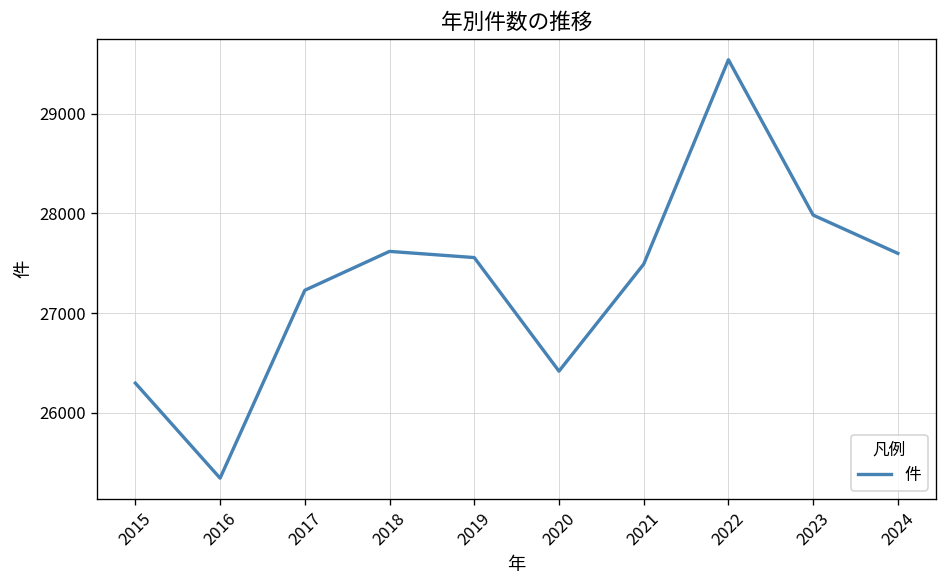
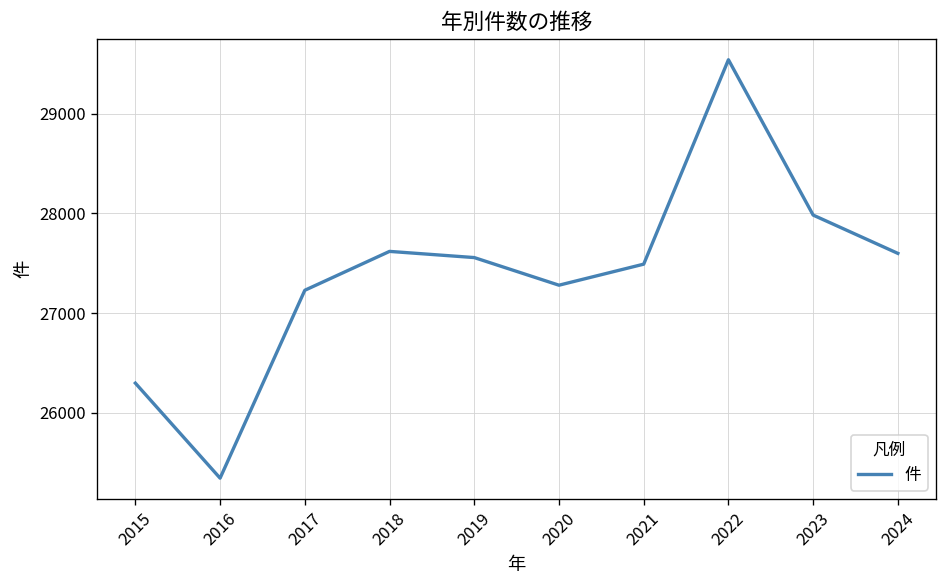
2020: 26400 -> 27300
